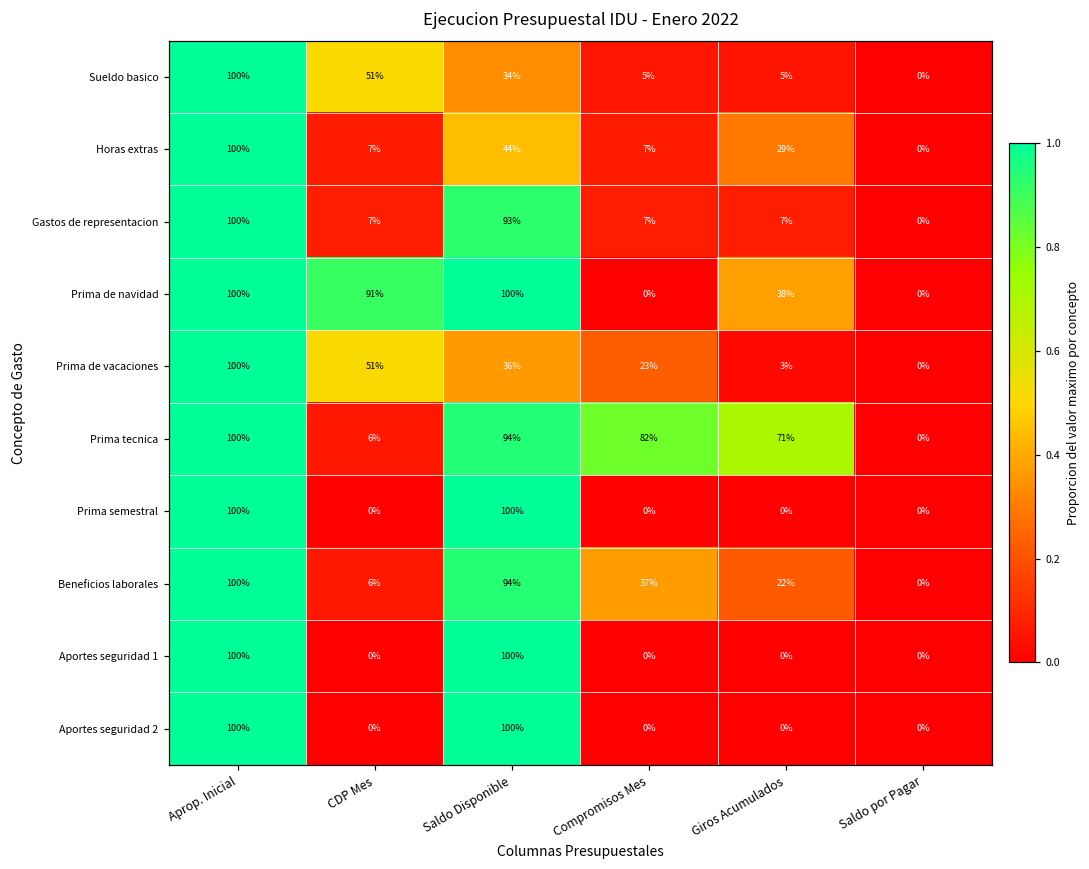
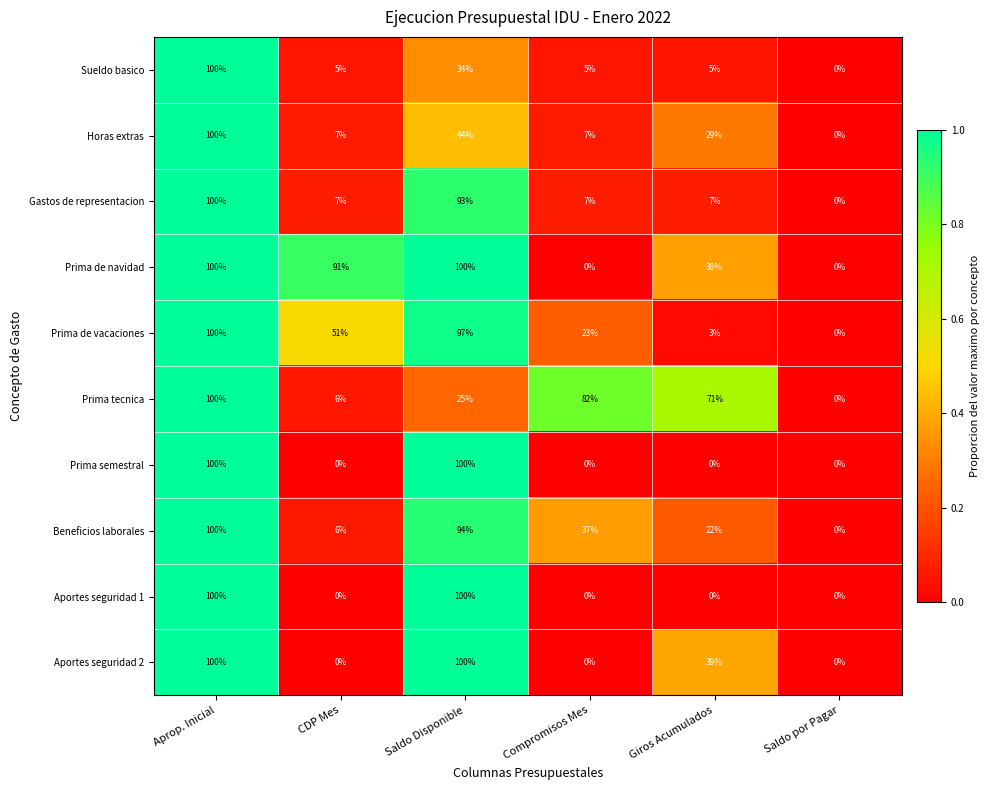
Sueldo basico, CDP Mes: 51% -> 5%
Prima de vacaciones, Saldo Disponible: 36% -> 97%
Prima tecnica, Saldo Disponible: 94% -> 25%
Aportes seguridad 2, Giros Acumulados: 0% -> 39%
